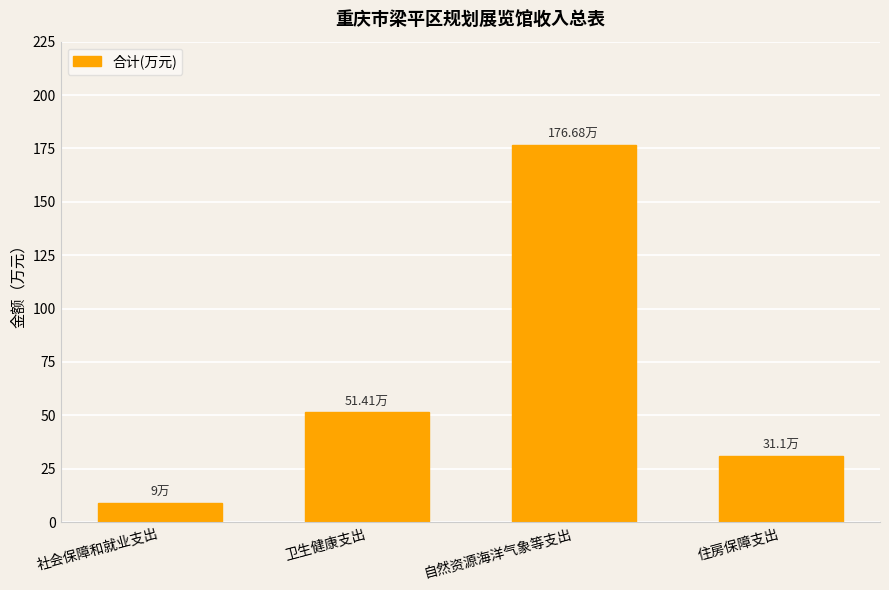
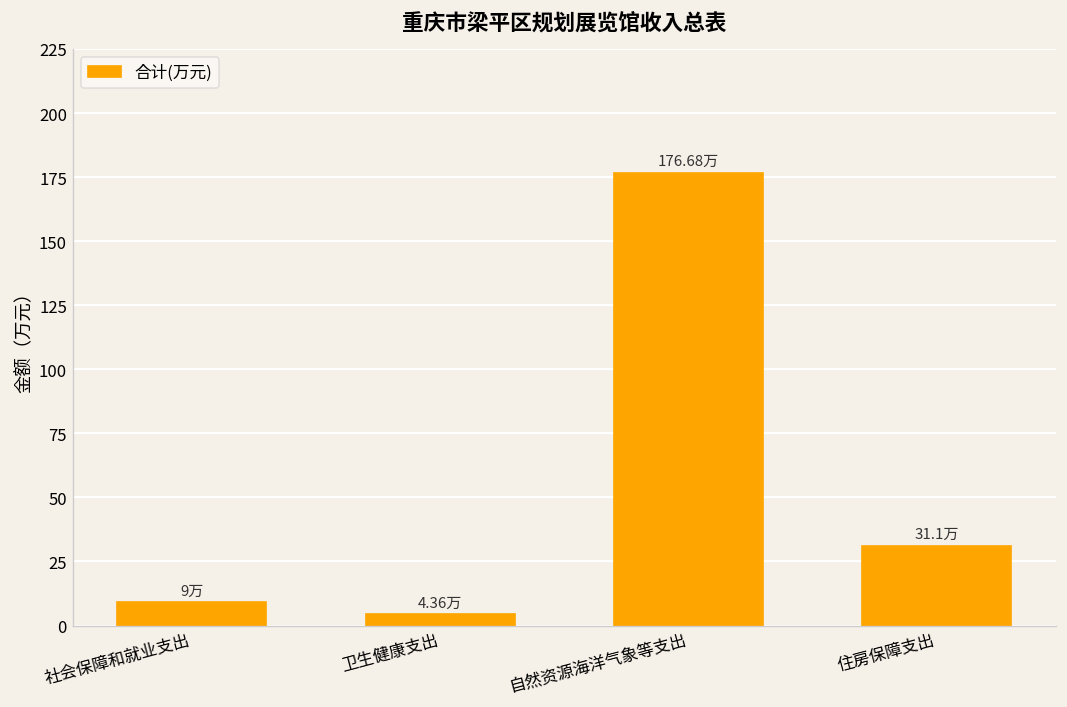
卫生健康支出: 51.41万 -> 4.36万
